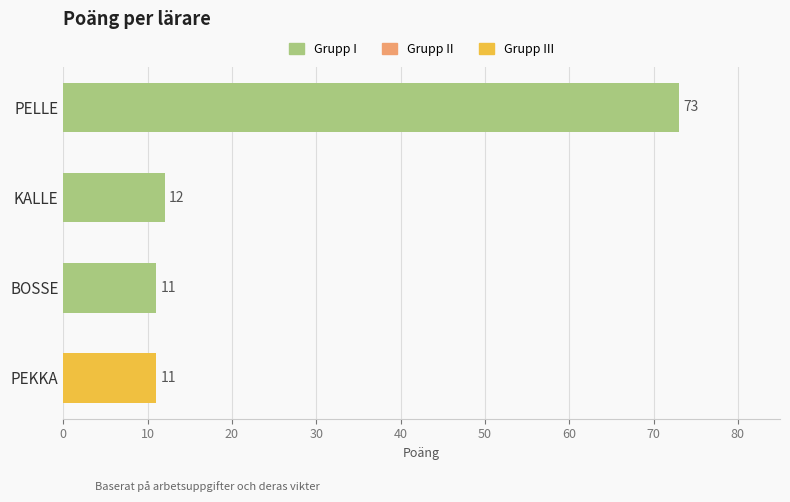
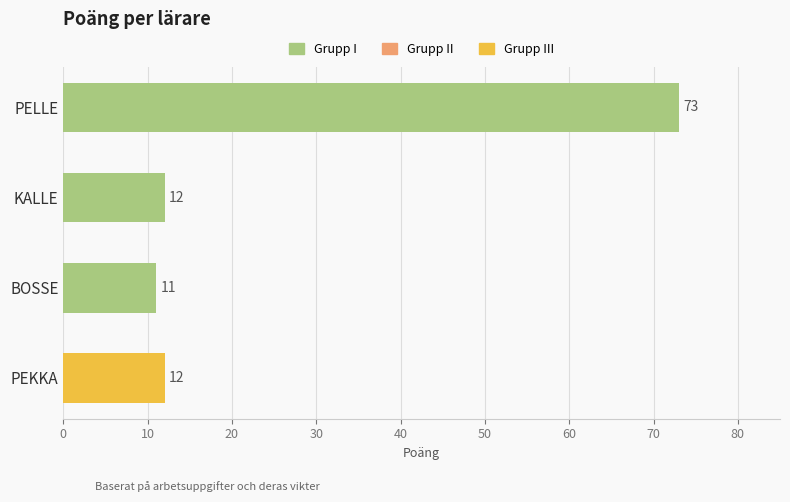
PEKKA: 11 -> 12
